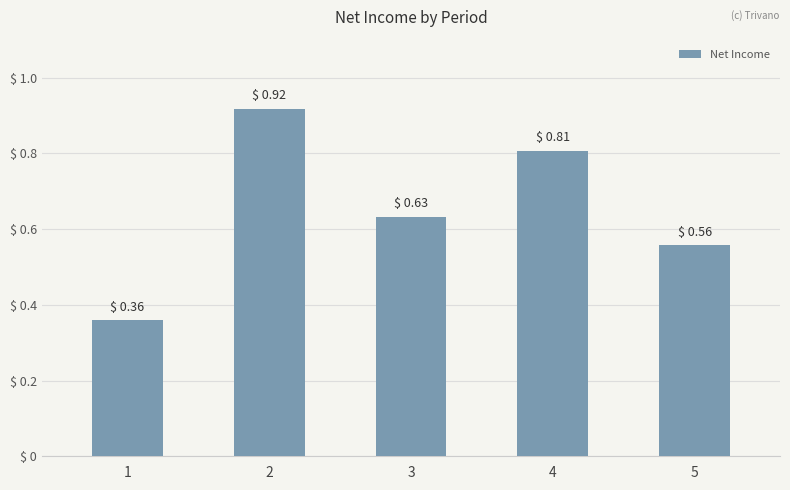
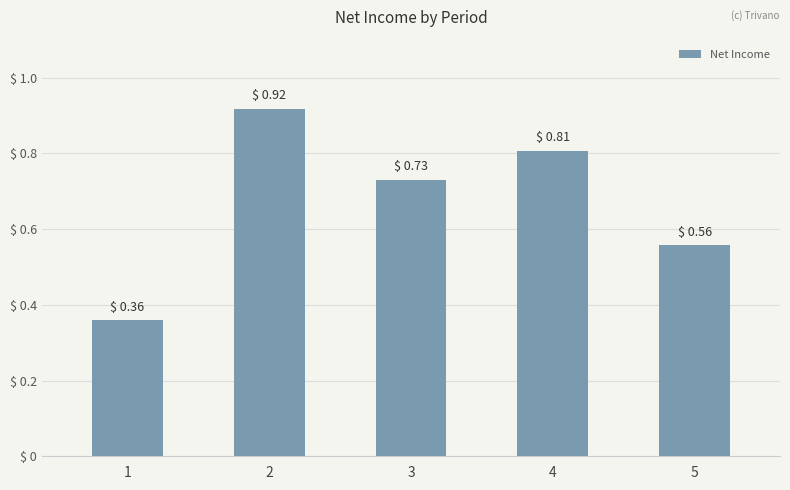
3: 0.63 -> 0.73
